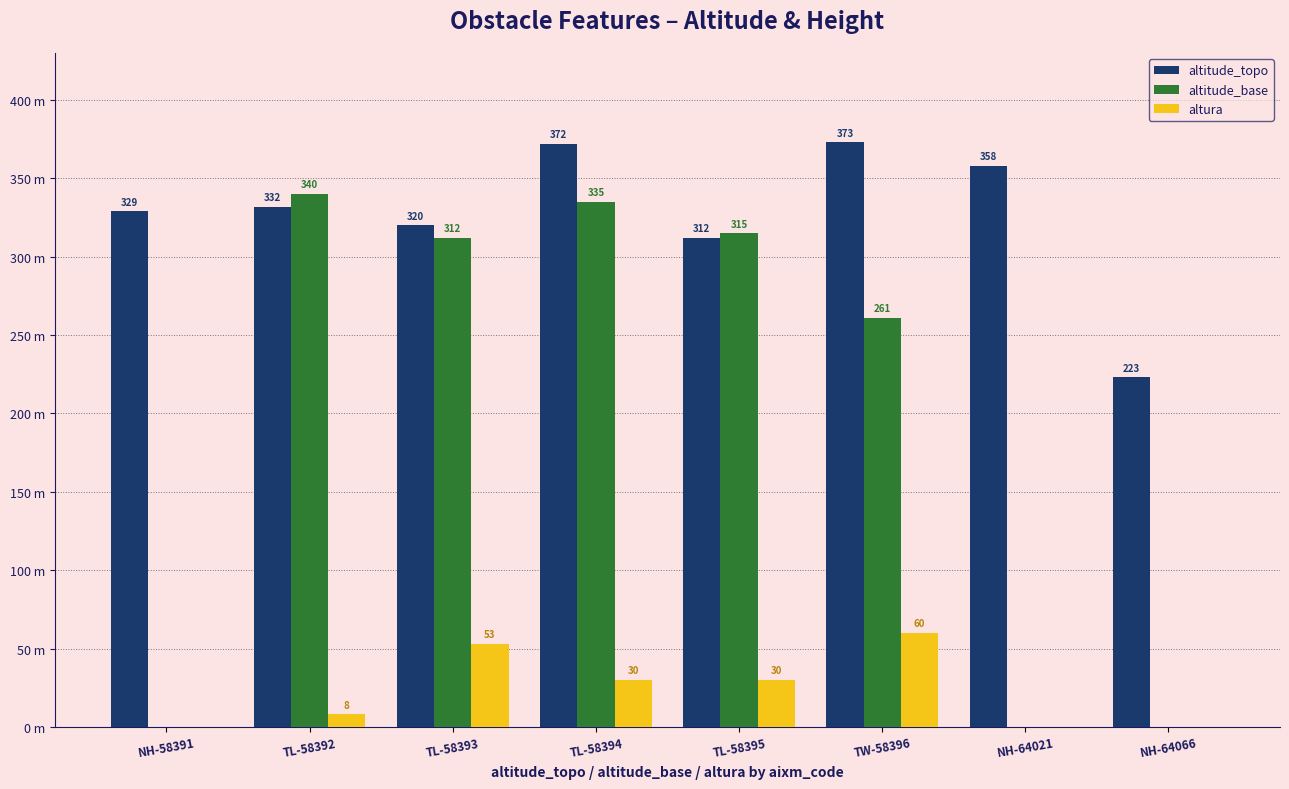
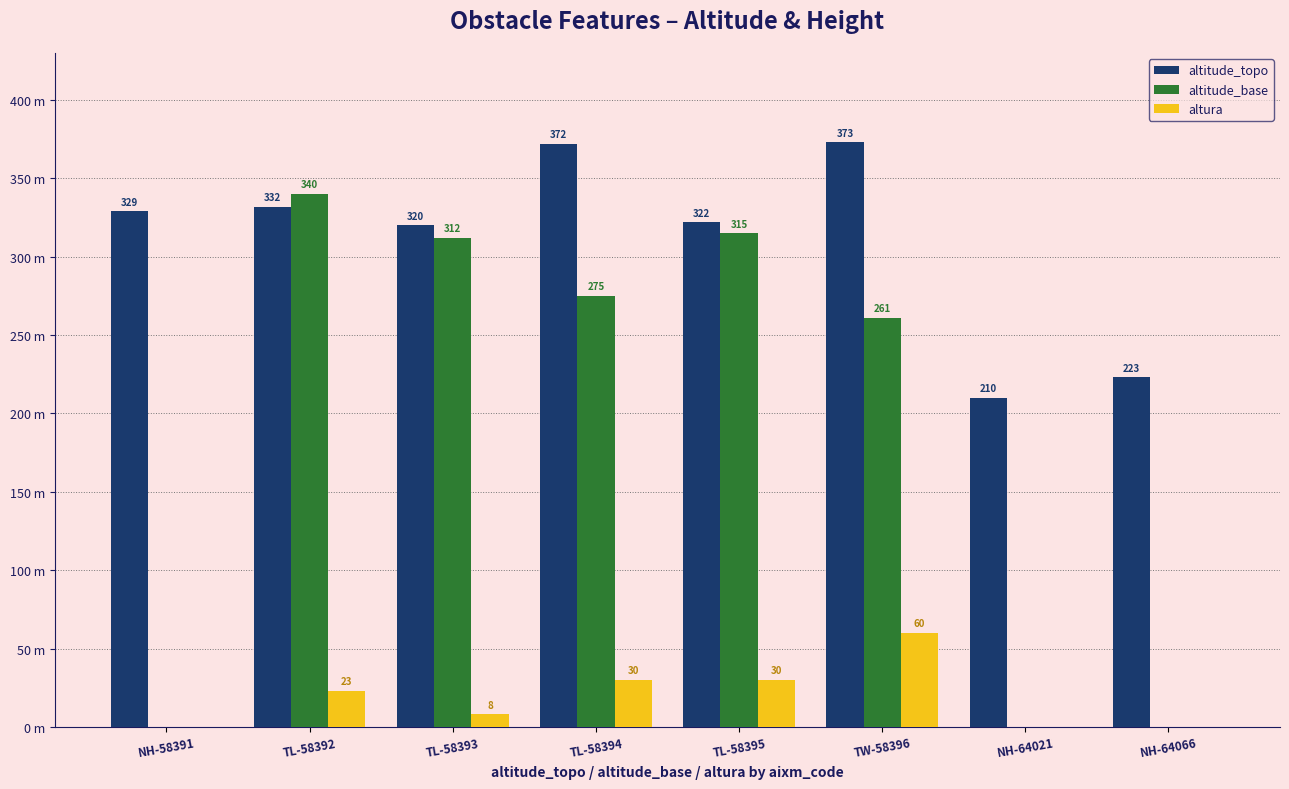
altura, TL-58392: 8 -> 23
altura, TL-58393: 53 -> 8
altitude_base, TL-58394: 335 -> 275
altitude_topo, TL-58395: 312 -> 322
altitude_topo, NH-64021: 358 -> 210
